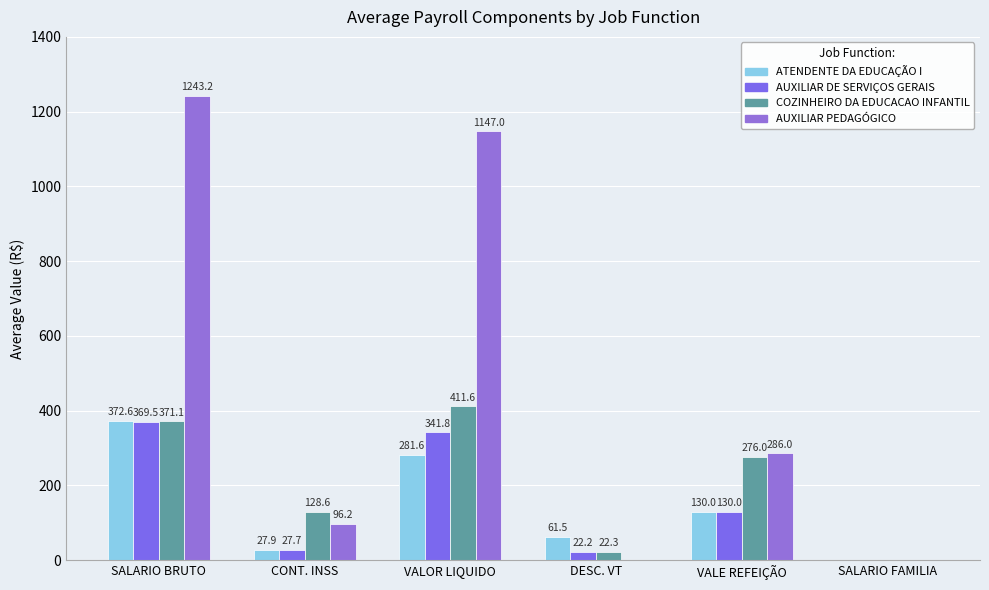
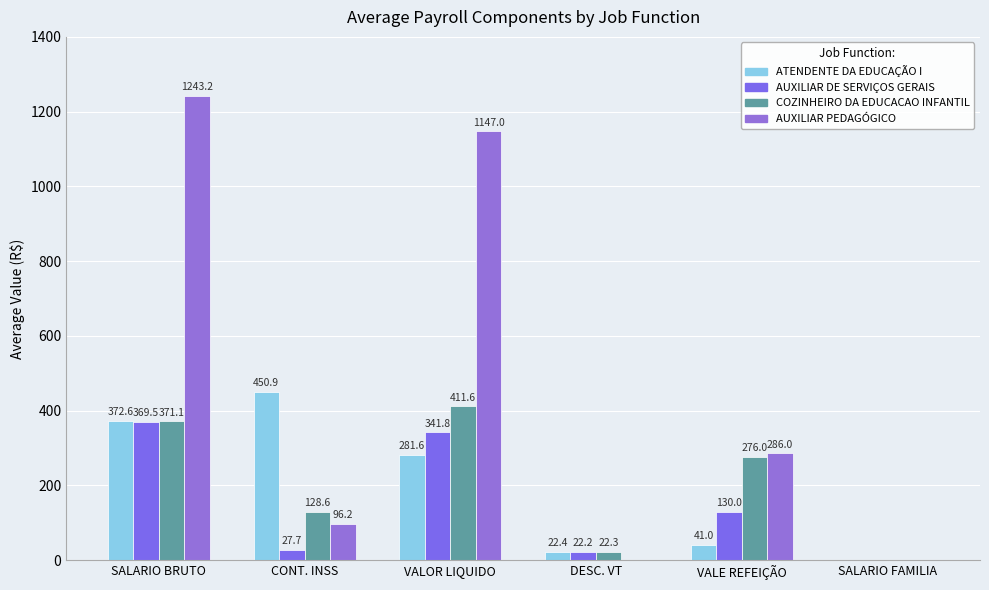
ATENDENTE DA EDUCAÇÃO I, CONT. INSS: 27.9 -> 450.9
ATENDENTE DA EDUCAÇÃO I, DESC. VT: 61.5 -> 22.4
ATENDENTE DA EDUCAÇÃO I, VALE REFEIÇÃO: 130.0 -> 41.0
